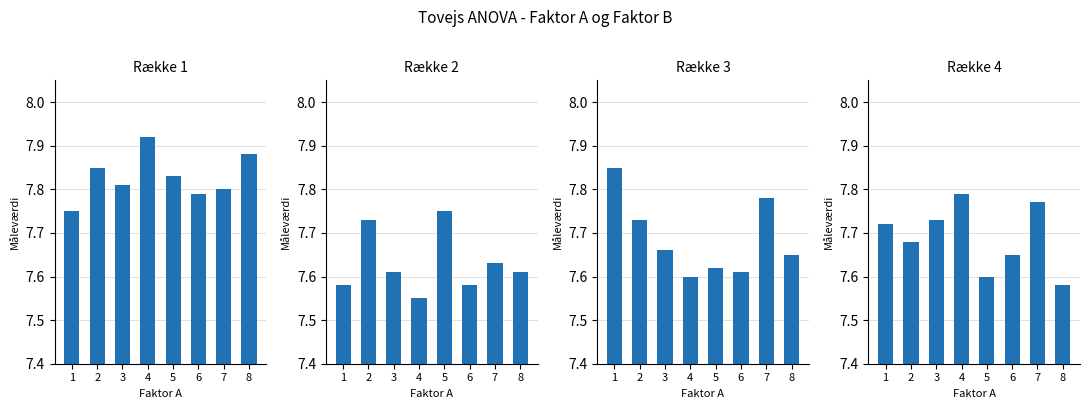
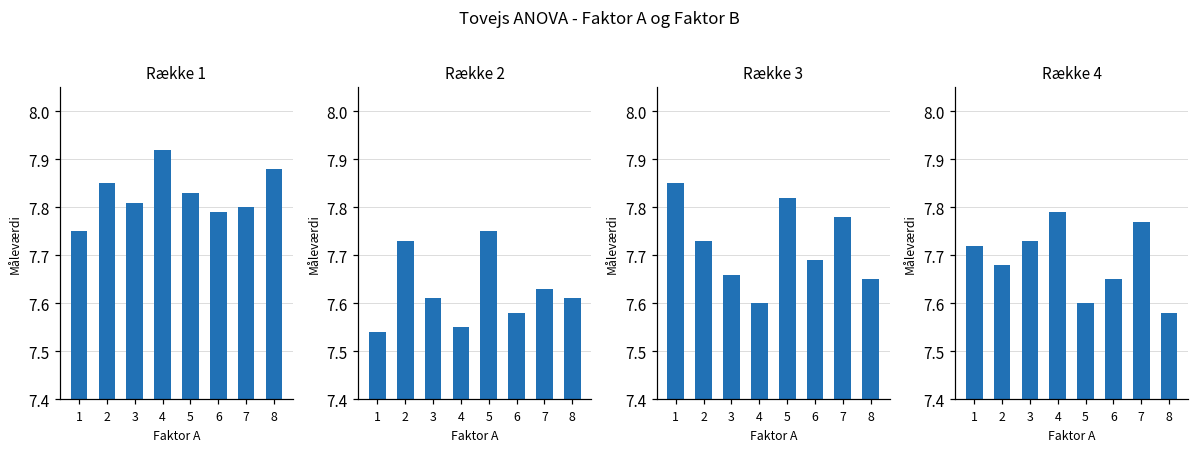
Række 2, 1: 7.58 -> 7.54
Række 3, 5: 7.62 -> 7.82
Række 3, 6: 7.61 -> 7.69
